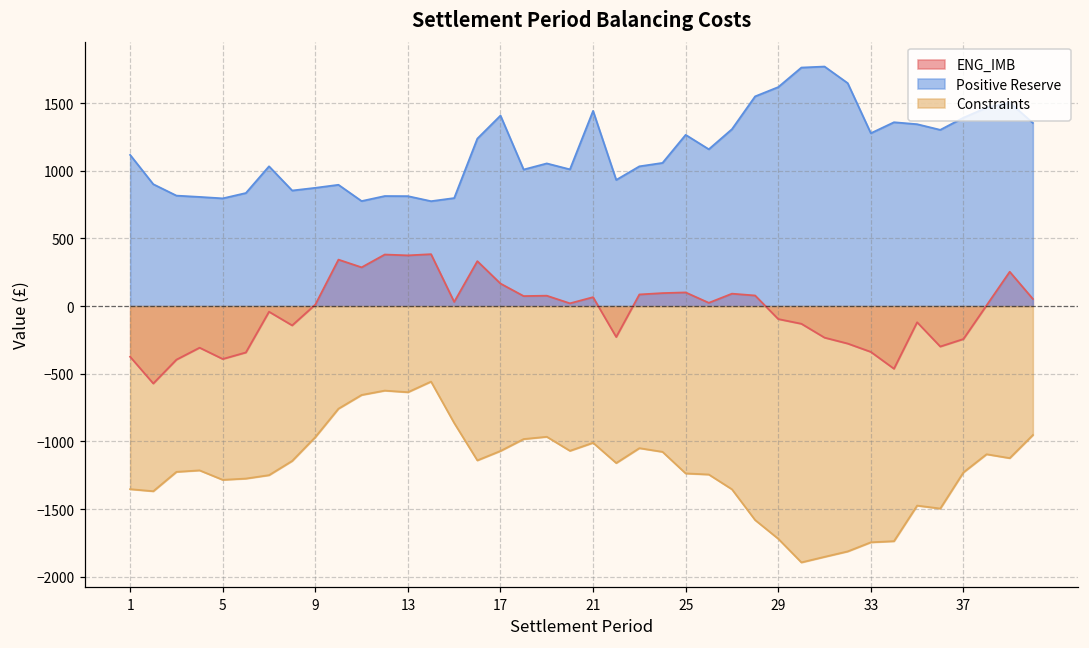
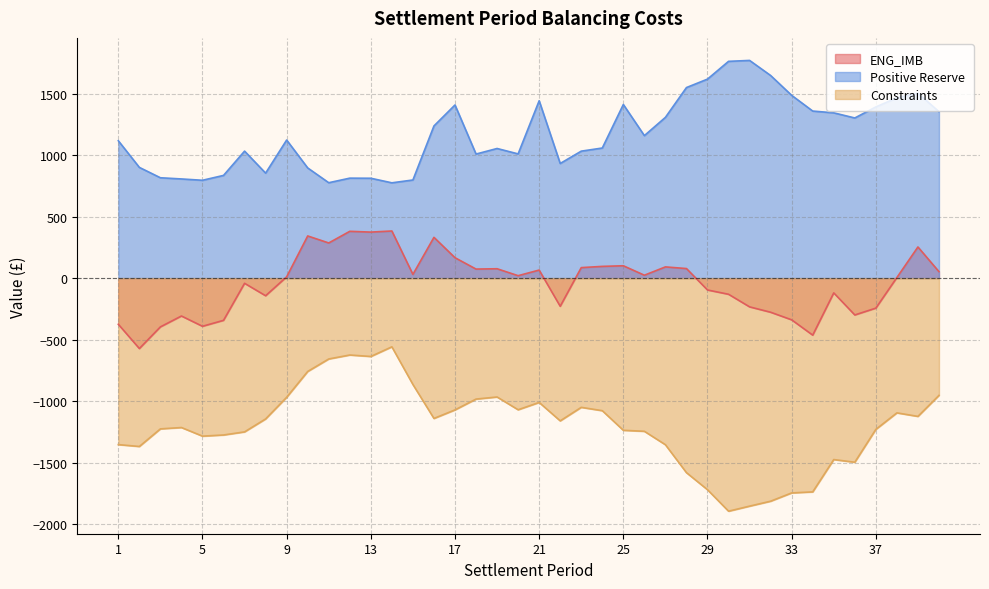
Positive Reserve, 9: 870 -> 1120
Positive Reserve, 25: 1260 -> 1410
Positive Reserve, 33: 1280 -> 1490
